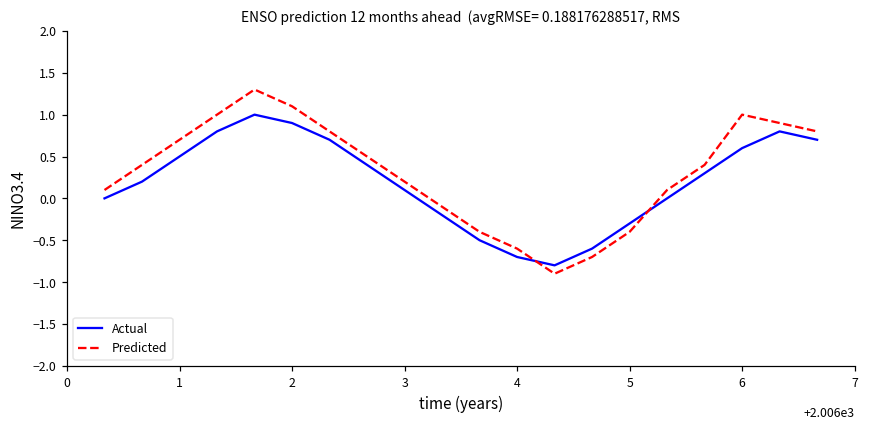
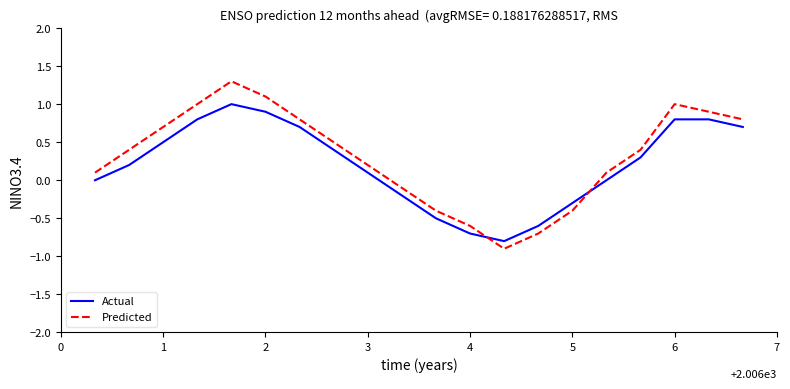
Actual, 6: 0.6 -> 0.8
